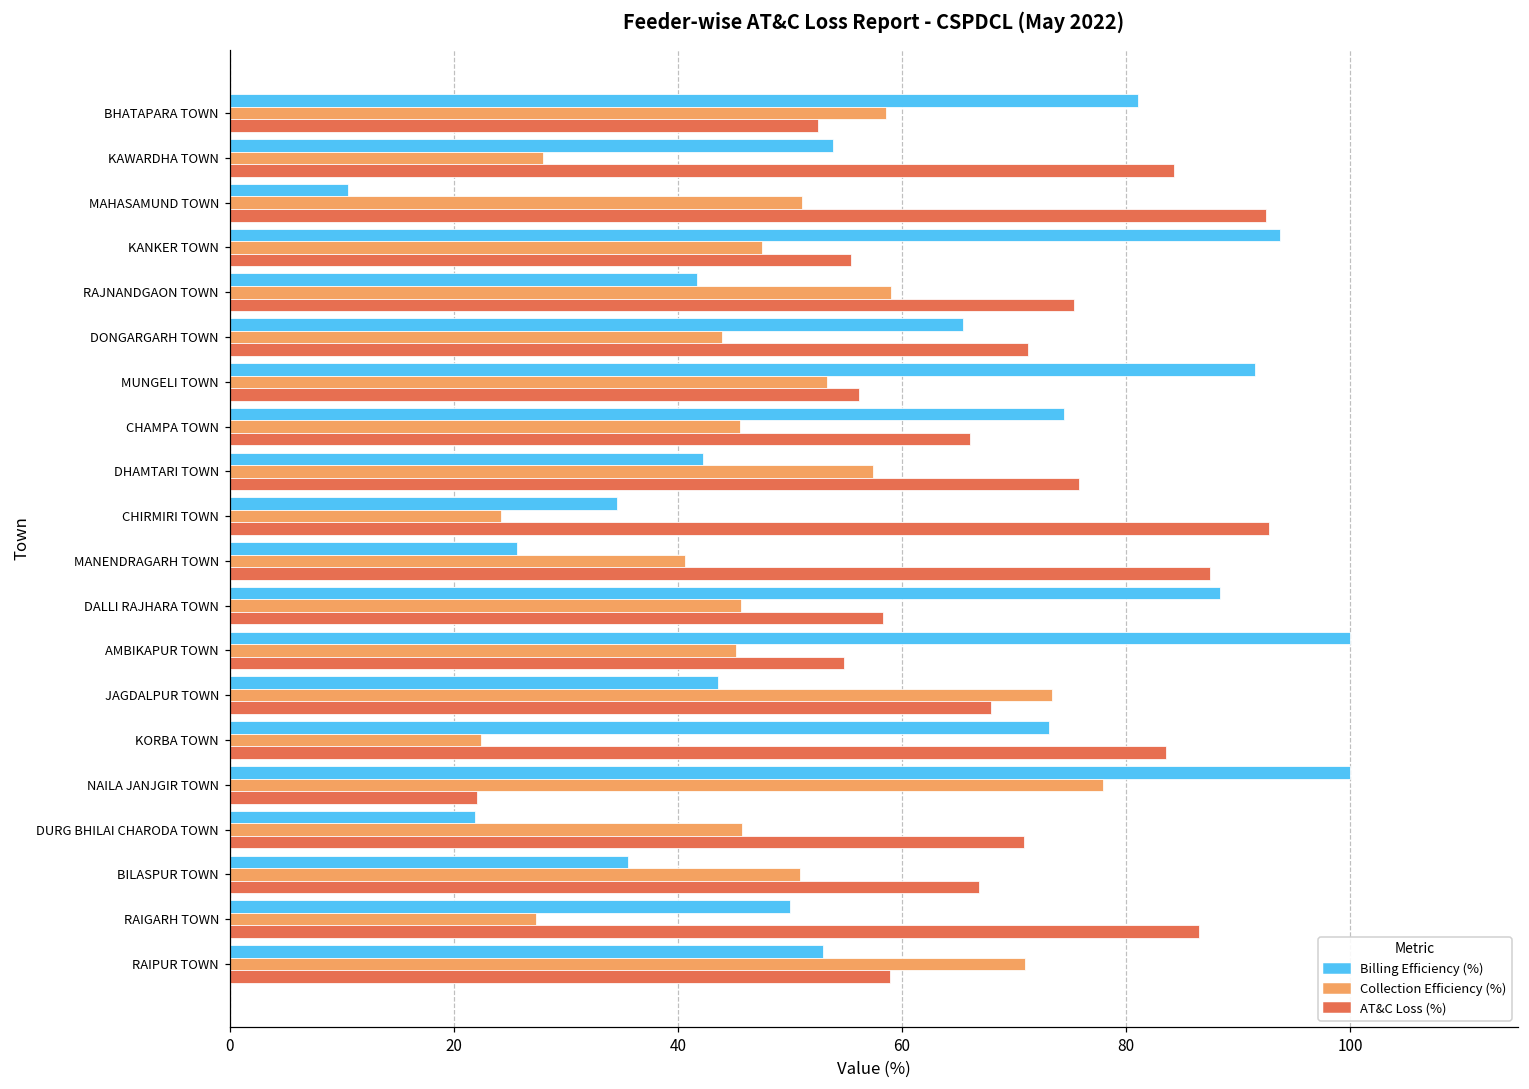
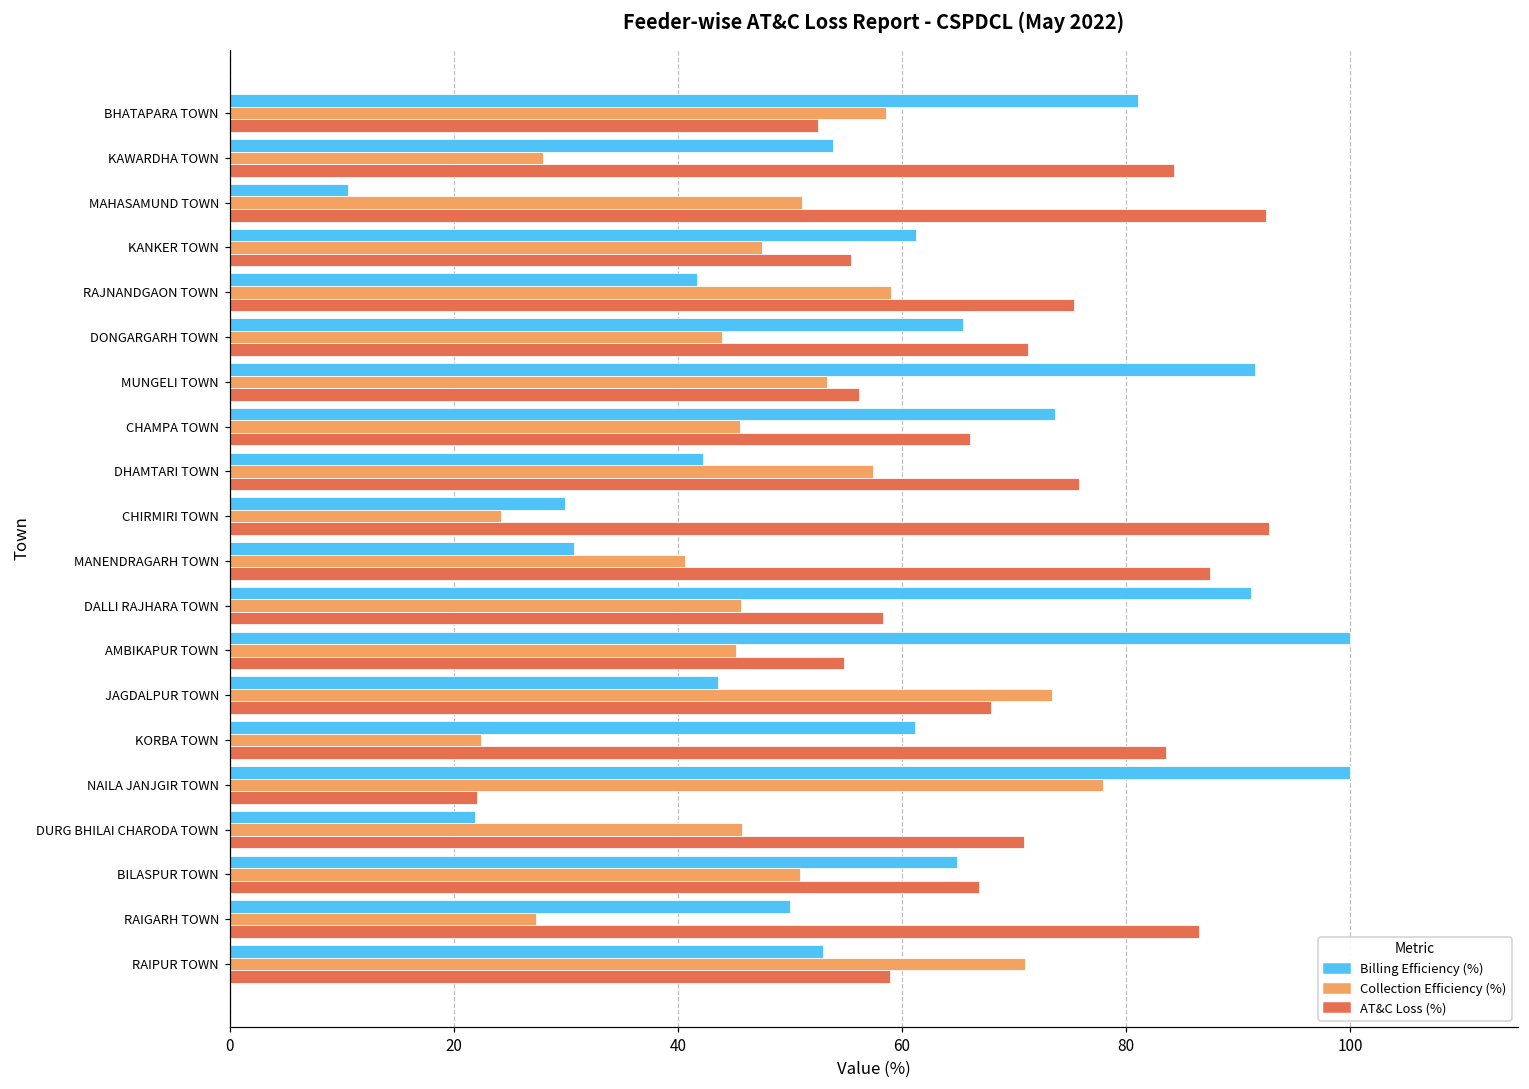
Billing Efficiency (%), KANKER TOWN: 93.8 -> 61.2
Billing Efficiency (%), CHAMPA TOWN: 74.5 -> 73.7
Billing Efficiency (%), CHIRMIRI TOWN: 34.6 -> 29.9
Billing Efficiency (%), MANENDRAGARH TOWN: 25.6 -> 30.7
Billing Efficiency (%), DALLI RAJHARA TOWN: 88.4 -> 91.2
Billing Efficiency (%), KORBA TOWN: 73.1 -> 61.2
Billing Efficiency (%), BILASPUR TOWN: 35.6 -> 64.9
